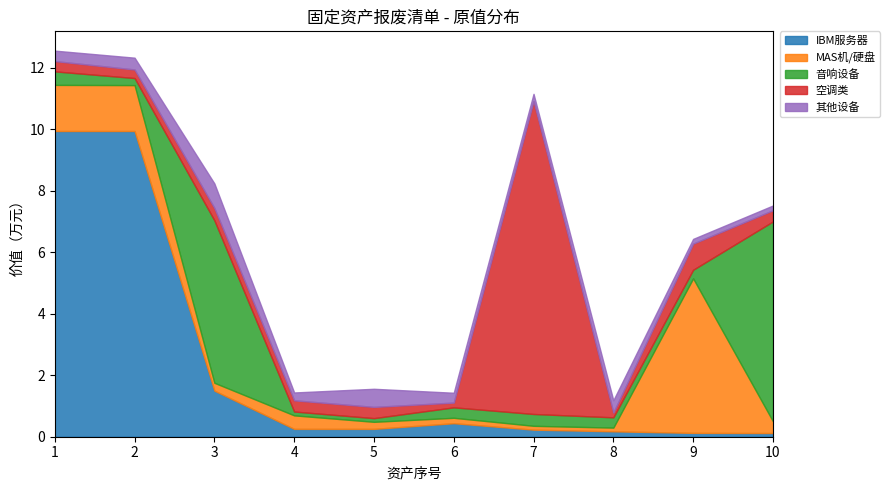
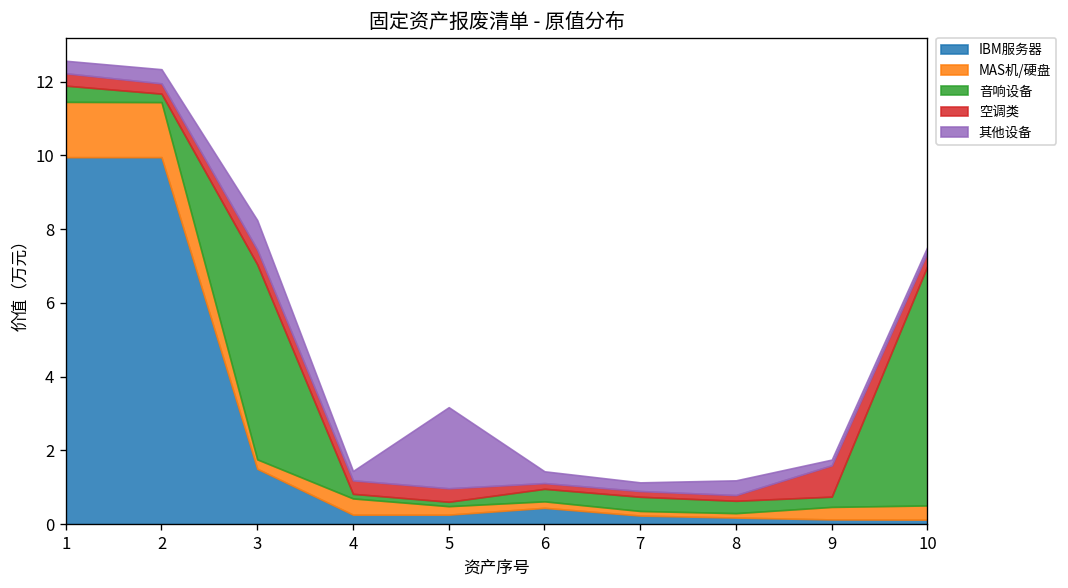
其他设备, 5: 0.6 -> 2.2
空调类, 7: 10.2 -> 0.2
MAS机/硬盘, 9: 5.0 -> 0.3
